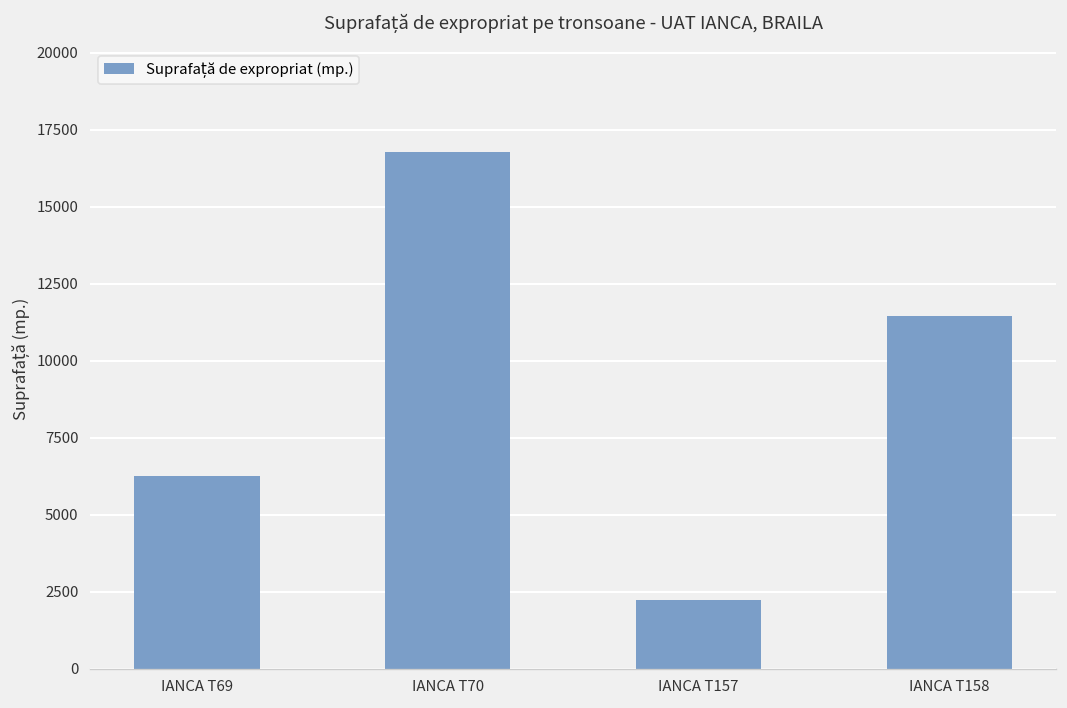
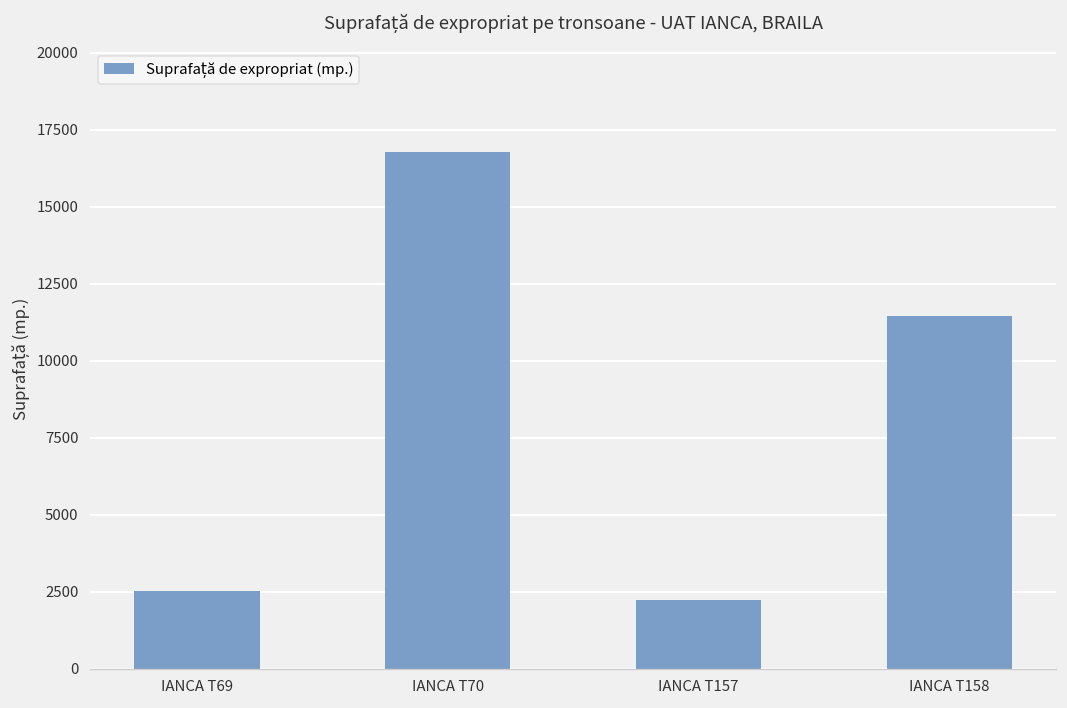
IANCA T69: 6300 -> 2500
